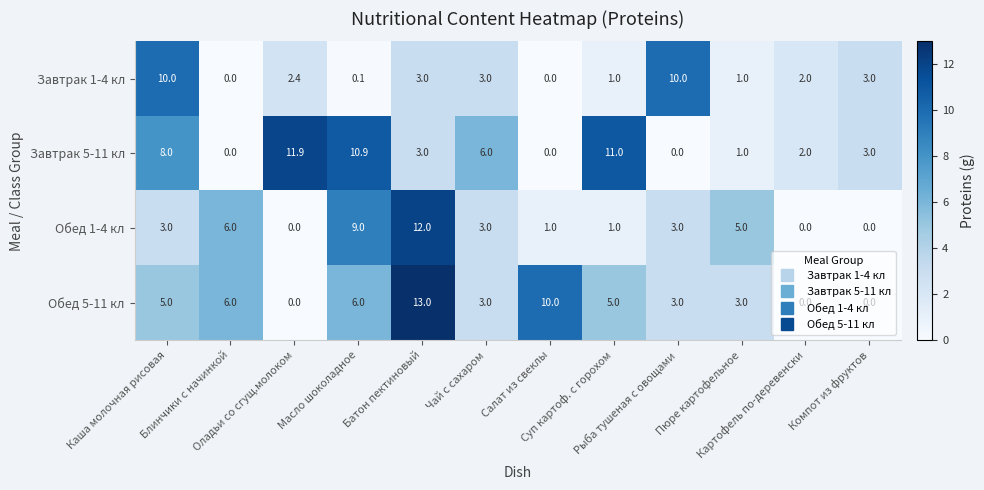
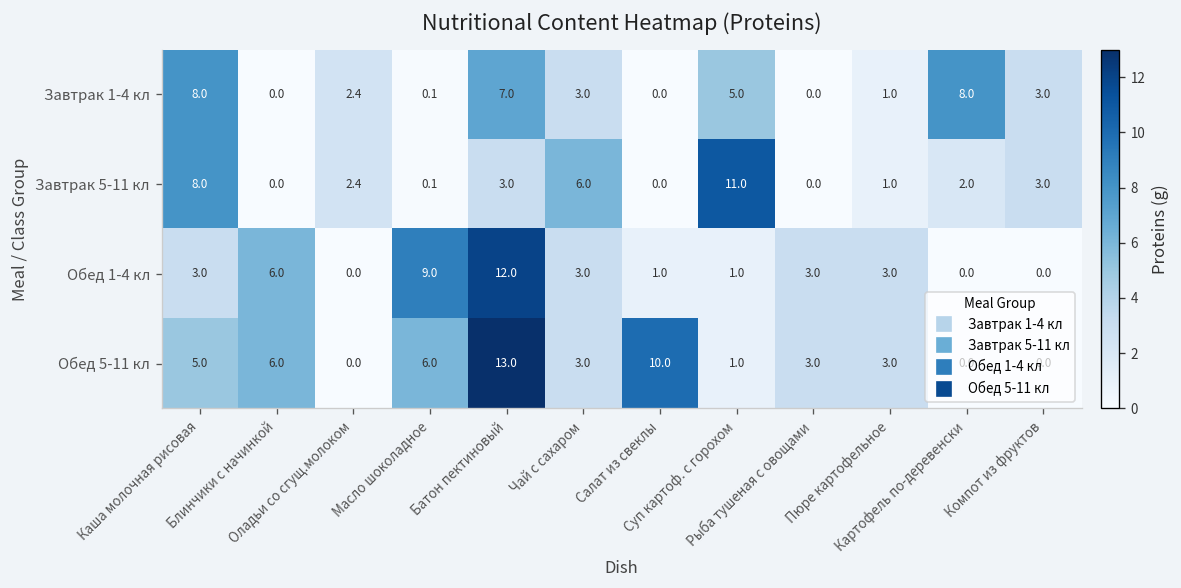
Завтрак 1-4 кл, Каша молочная рисовая: 10.0 -> 8.0
Завтрак 1-4 кл, Батон пектиновый: 3.0 -> 7.0
Завтрак 1-4 кл, Суп картоф. с горохом: 1.0 -> 5.0
Завтрак 1-4 кл, Рыба тушеная с овощами: 10.0 -> 0.0
Завтрак 1-4 кл, Картофель по-деревенски: 2.0 -> 8.0
Завтрак 5-11 кл, Оладьи со сгущ.молоком: 11.9 -> 2.4
Завтрак 5-11 кл, Масло шоколадное: 10.9 -> 0.1
Обед 1-4 кл, Пюре картофельное: 5.0 -> 3.0
Обед 5-11 кл, Суп картоф. с горохом: 5.0 -> 1.0
